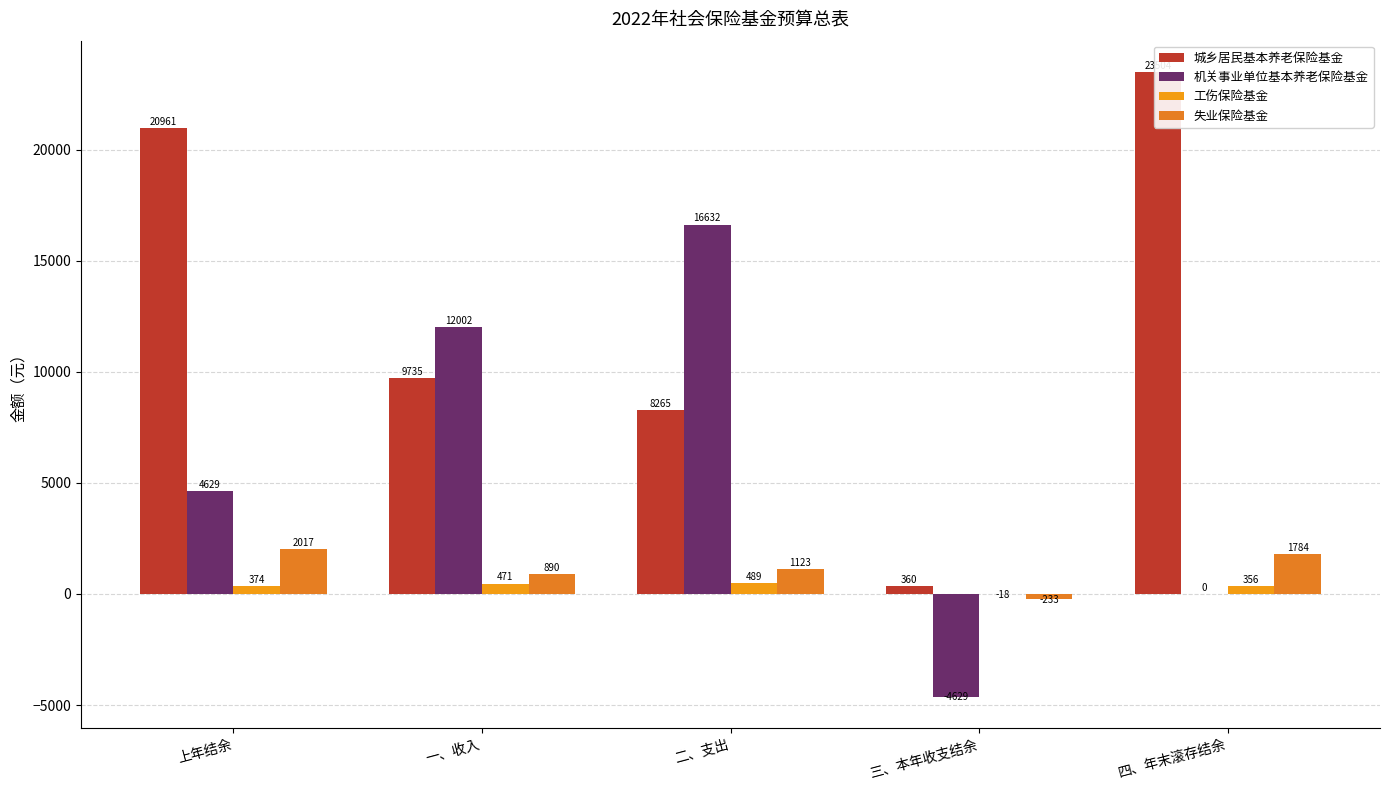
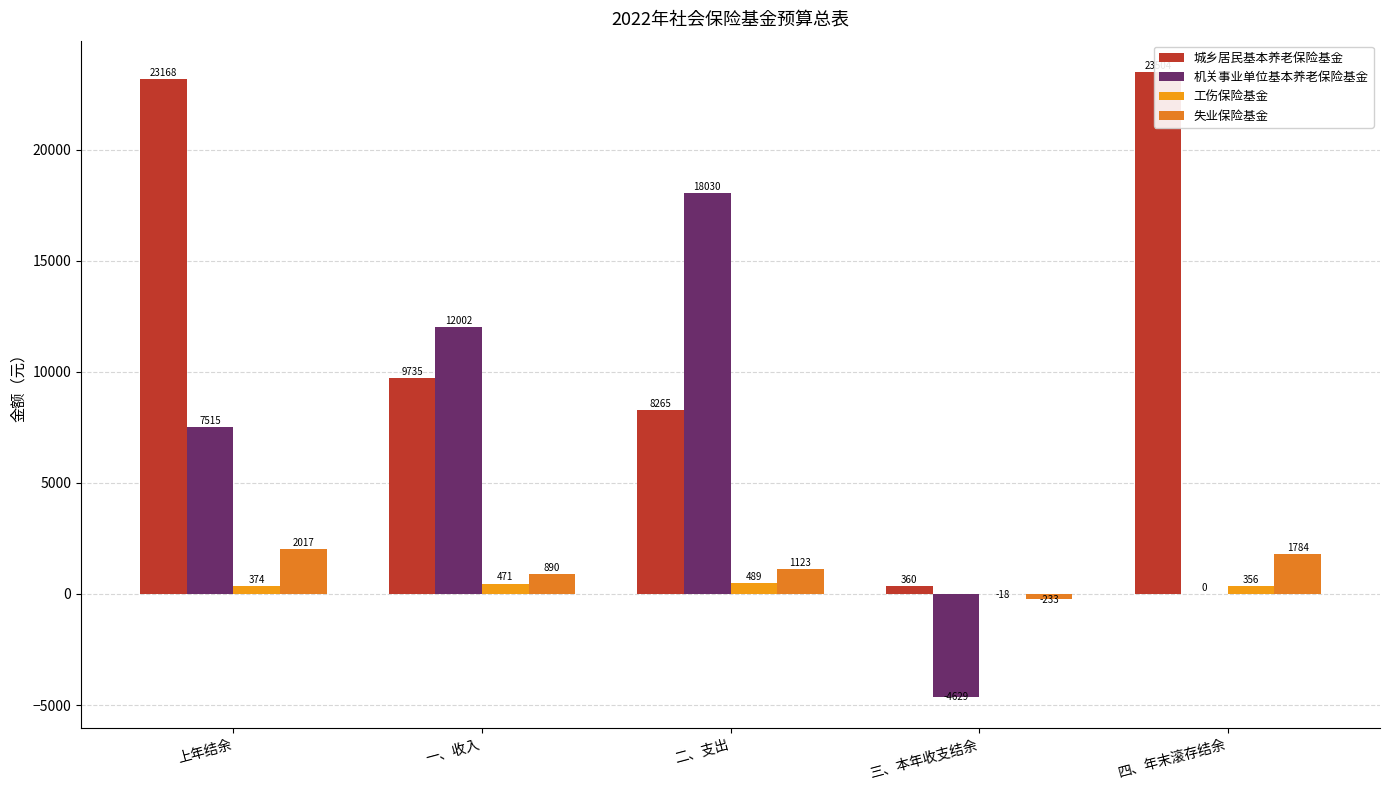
城乡居民基本养老保险基金, 上年结余: 20961 -> 23168
机关事业单位基本养老保险基金, 上年结余: 4629 -> 7515
机关事业单位基本养老保险基金, 二、支出: 16632 -> 18030
